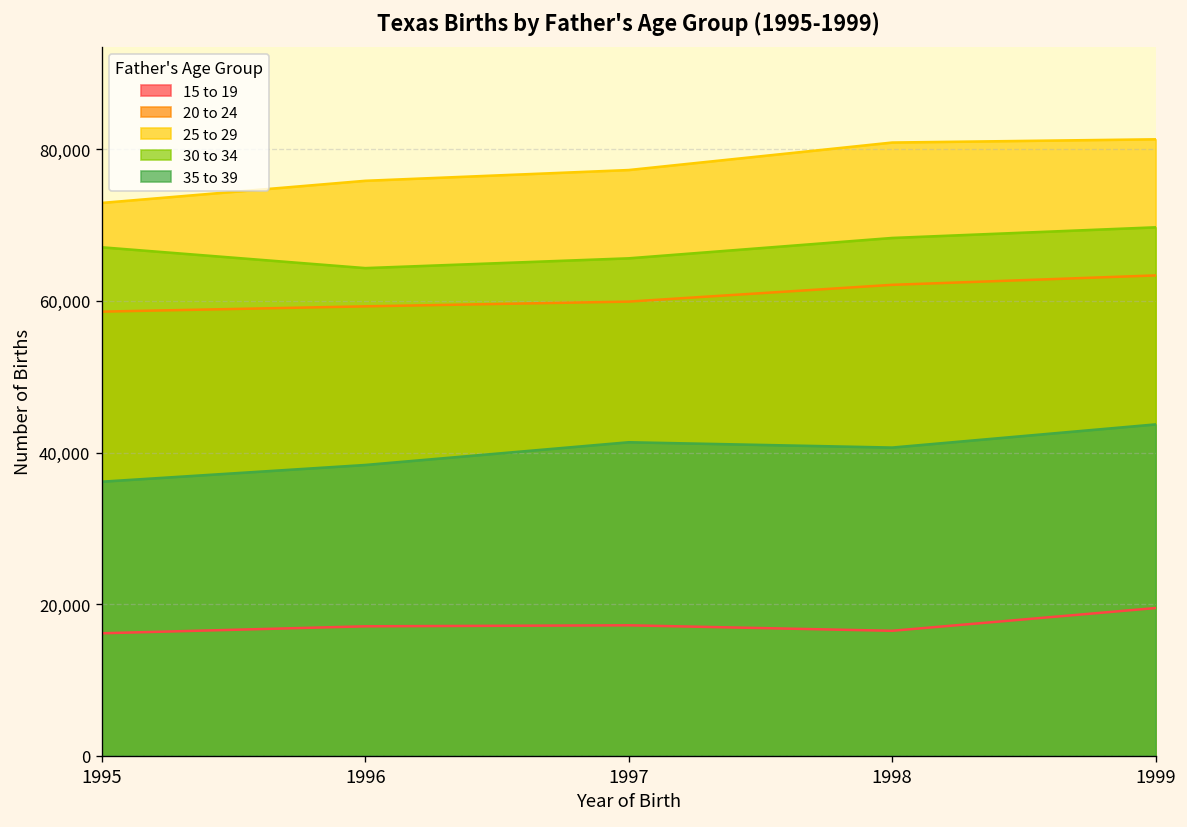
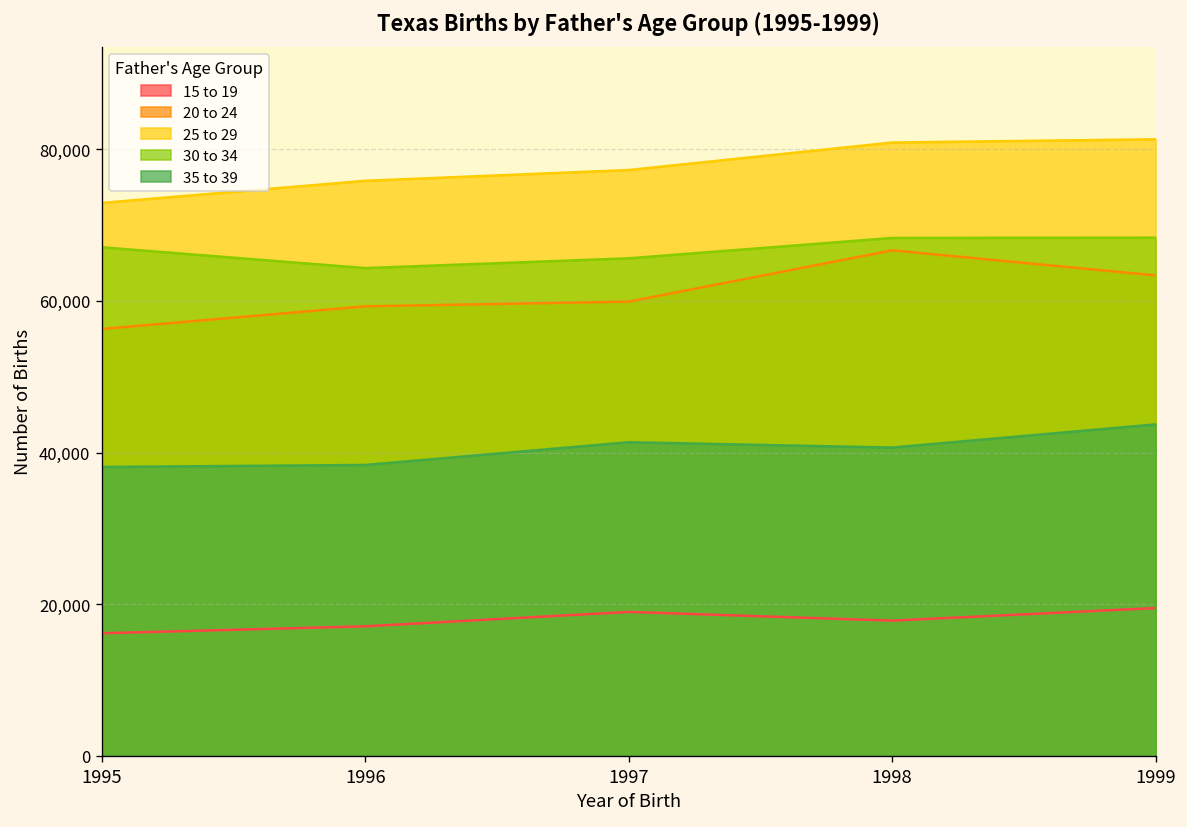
20 to 24, 1995: 59,000 -> 56,000
35 to 39, 1995: 36,000 -> 38,000
15 to 19, 1997: 17,000 -> 19,000
15 to 19, 1998: 16,000 -> 18,000
20 to 24, 1998: 62,000 -> 67,000
30 to 34, 1999: 70,000 -> 68,000
